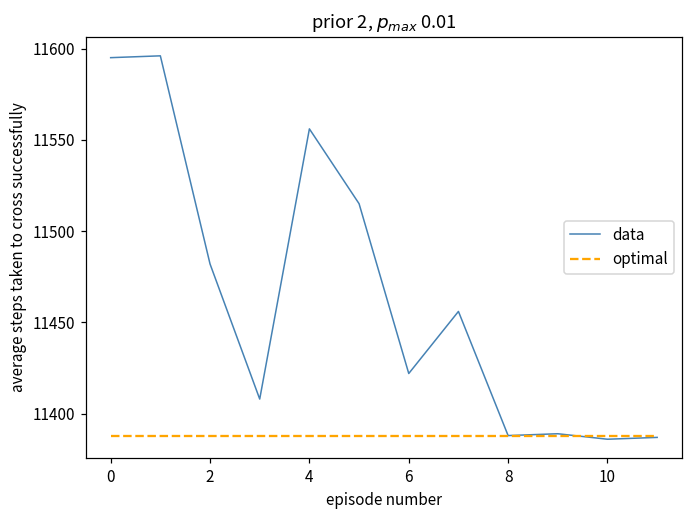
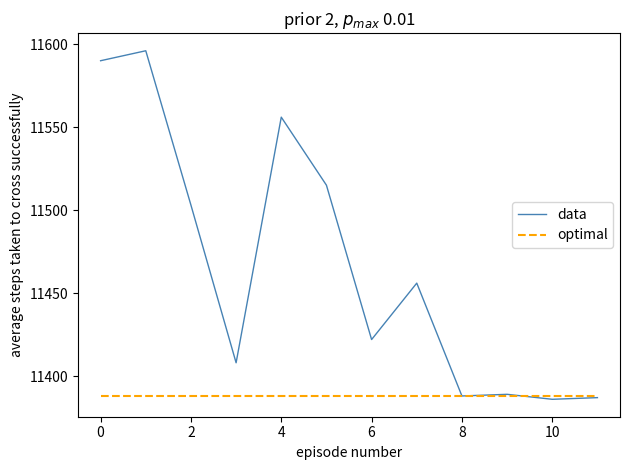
data, 0: 11595 -> 11590
data, 2: 11482 -> 11503
